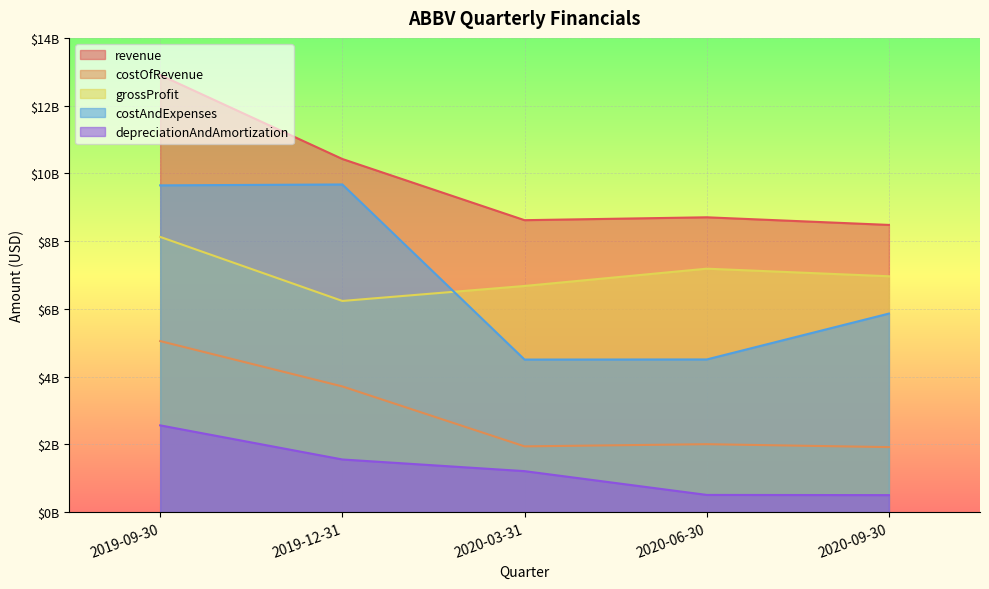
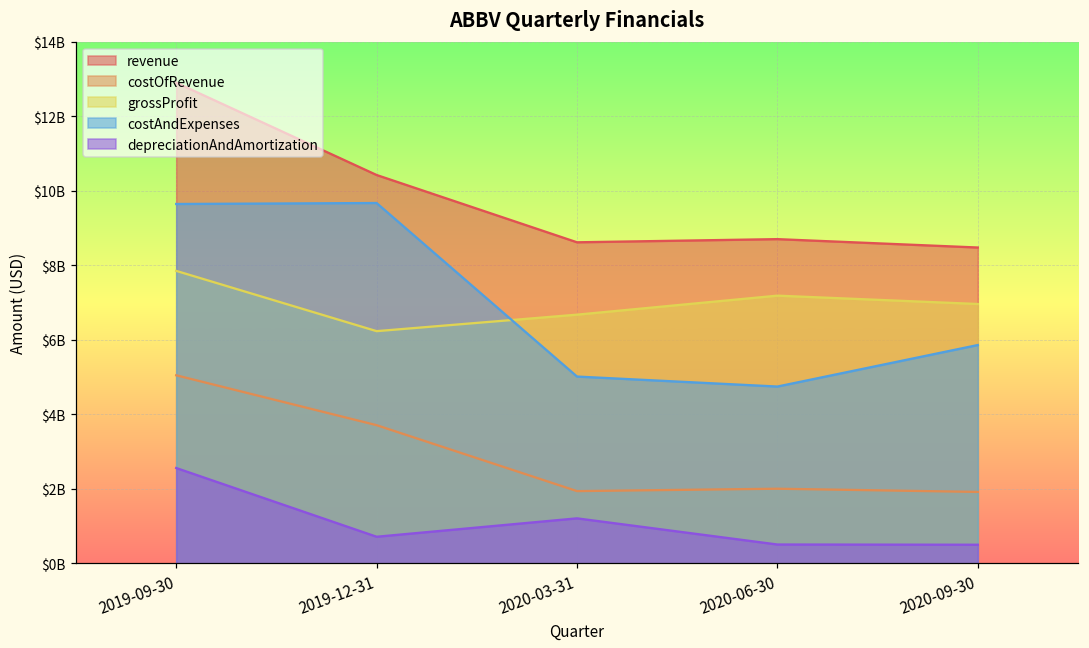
grossProfit, 2019-09-30: $8100000000 -> $7900000000
depreciationAndAmortization, 2019-12-31: $1600000000 -> $700000000
costAndExpenses, 2020-03-31: $4500000000 -> $5000000000
costAndExpenses, 2020-06-30: $4500000000 -> $4700000000
